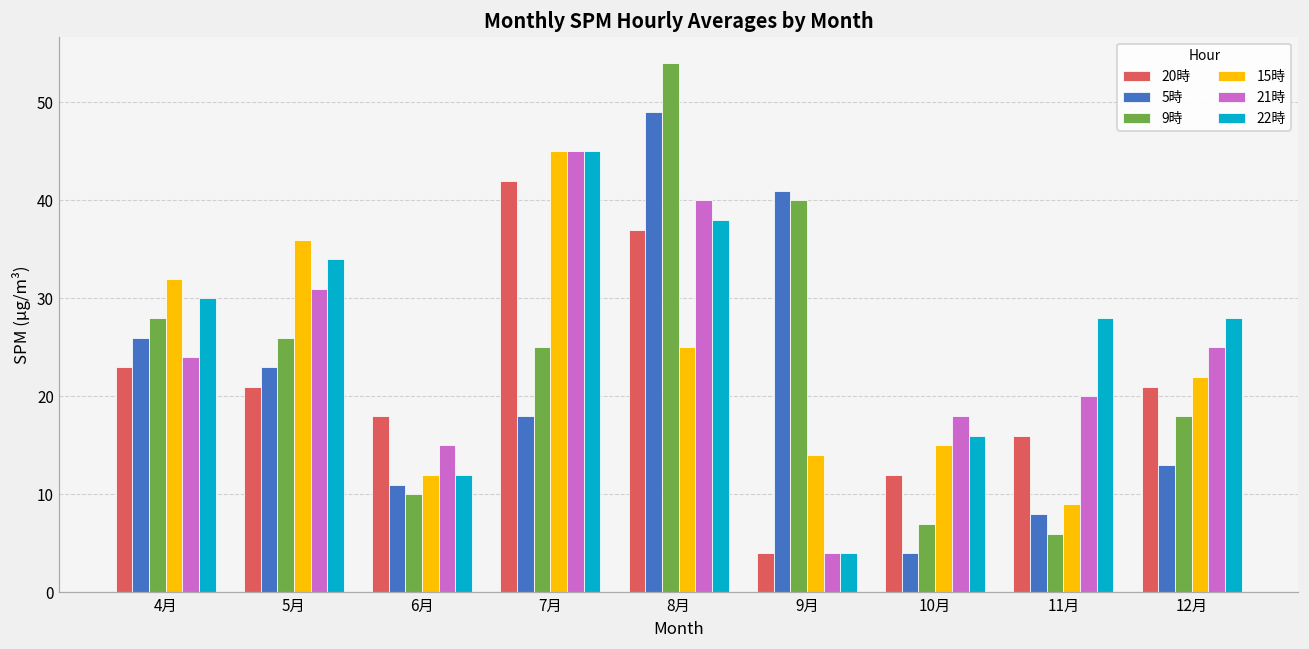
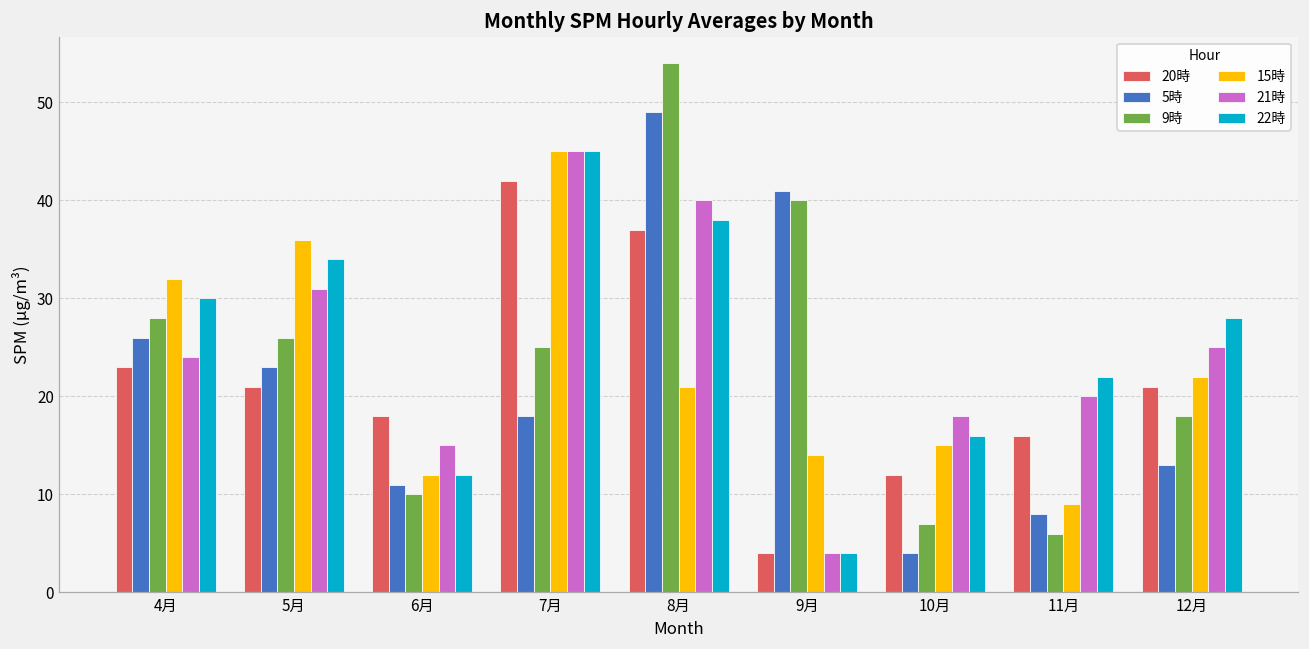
15時, 8月: 25 -> 21
22時, 11月: 28 -> 22
